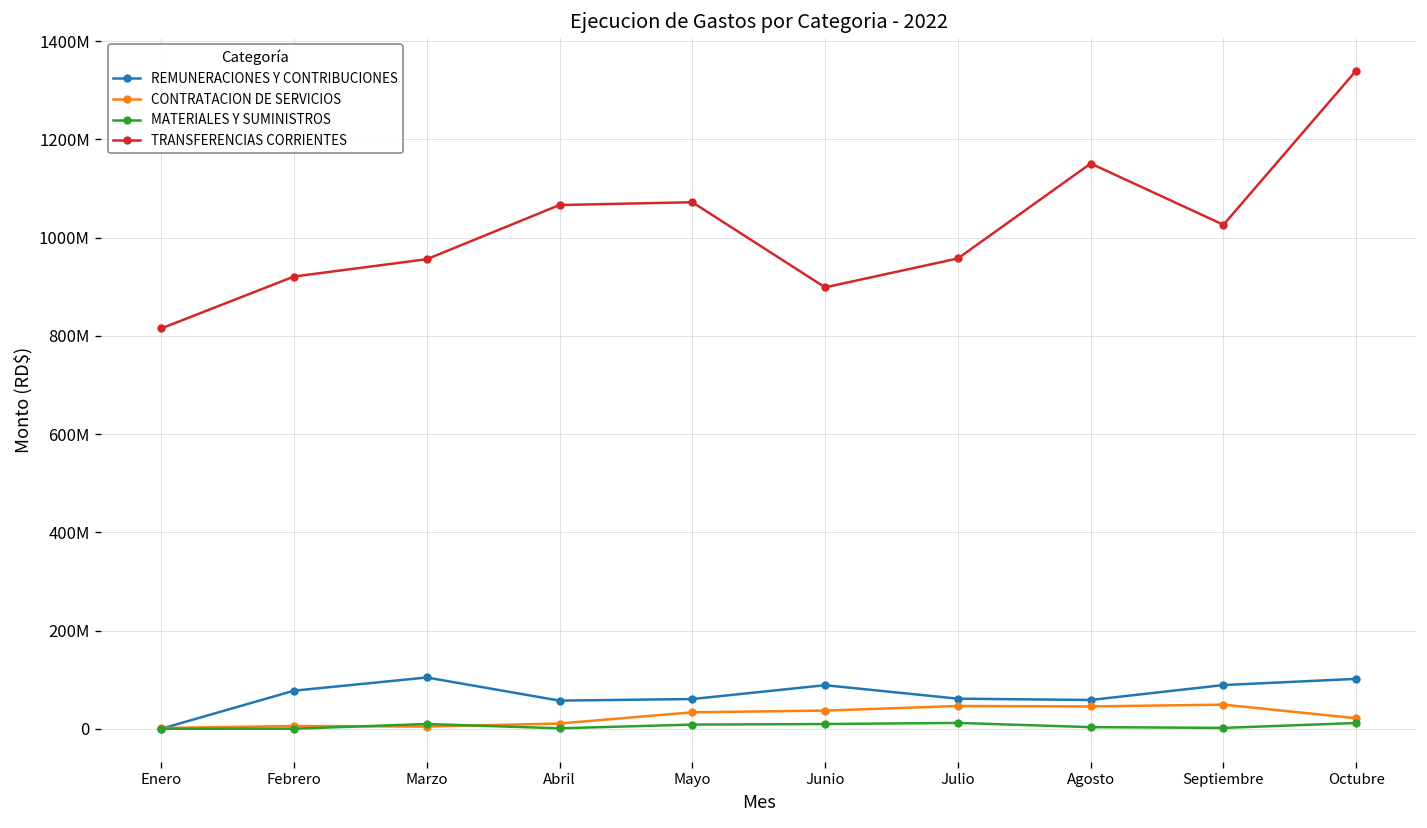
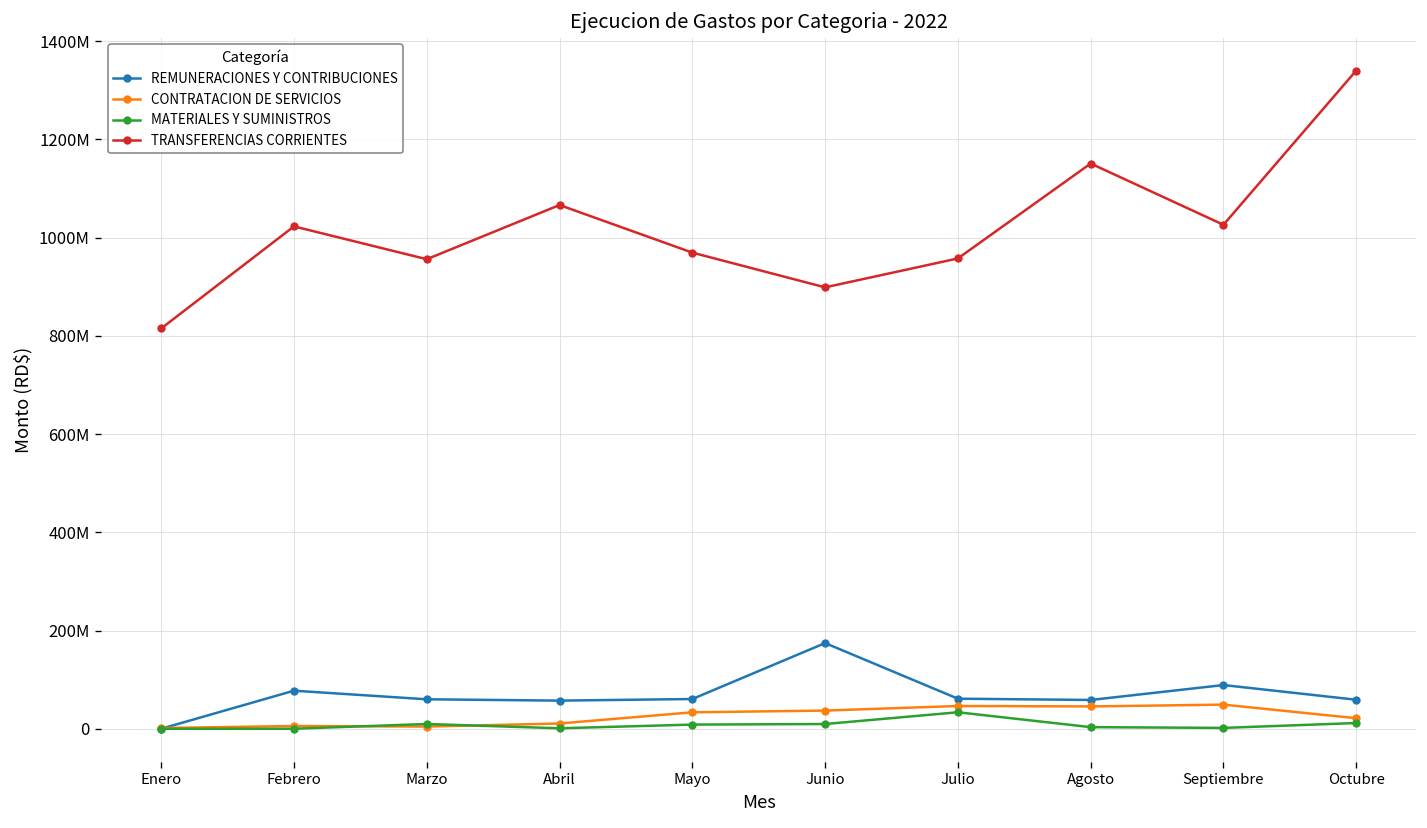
TRANSFERENCIAS CORRIENTES, Febrero: 920000000 -> 1020000000
REMUNERACIONES Y CONTRIBUCIONES, Marzo: 100000000 -> 60000000
TRANSFERENCIAS CORRIENTES, Mayo: 1070000000 -> 970000000
REMUNERACIONES Y CONTRIBUCIONES, Junio: 90000000 -> 170000000
MATERIALES Y SUMINISTROS, Julio: 10000000 -> 30000000
REMUNERACIONES Y CONTRIBUCIONES, Octubre: 100000000 -> 60000000
